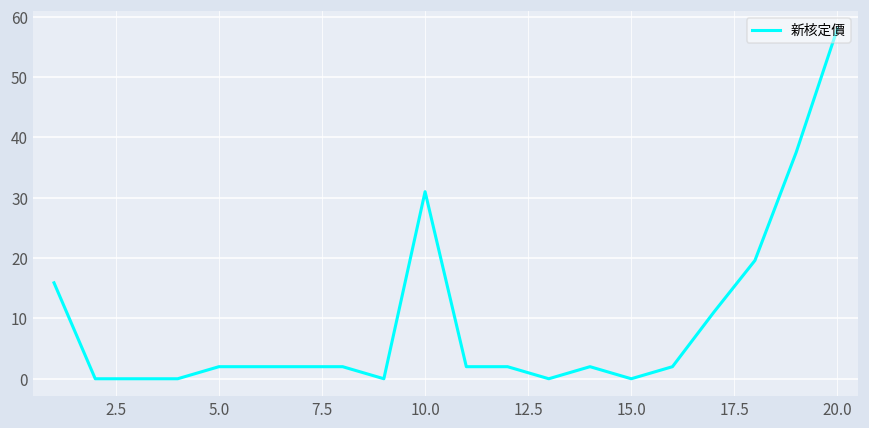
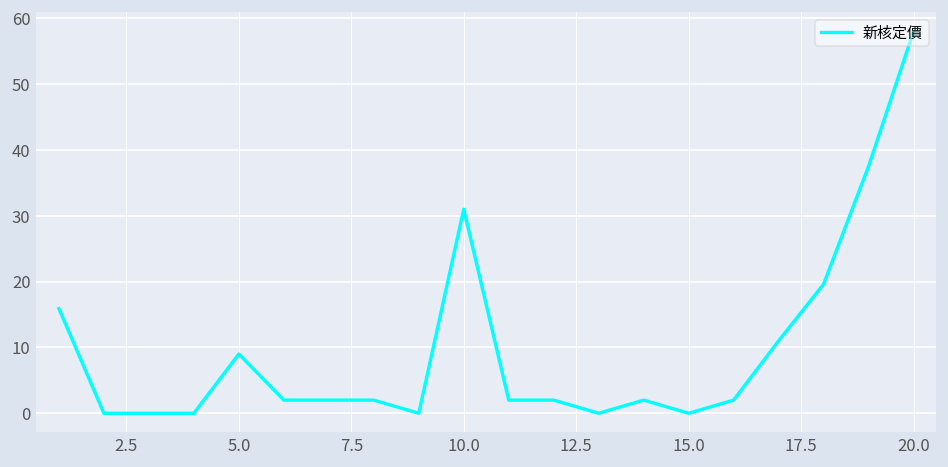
5.0: 2 -> 9
